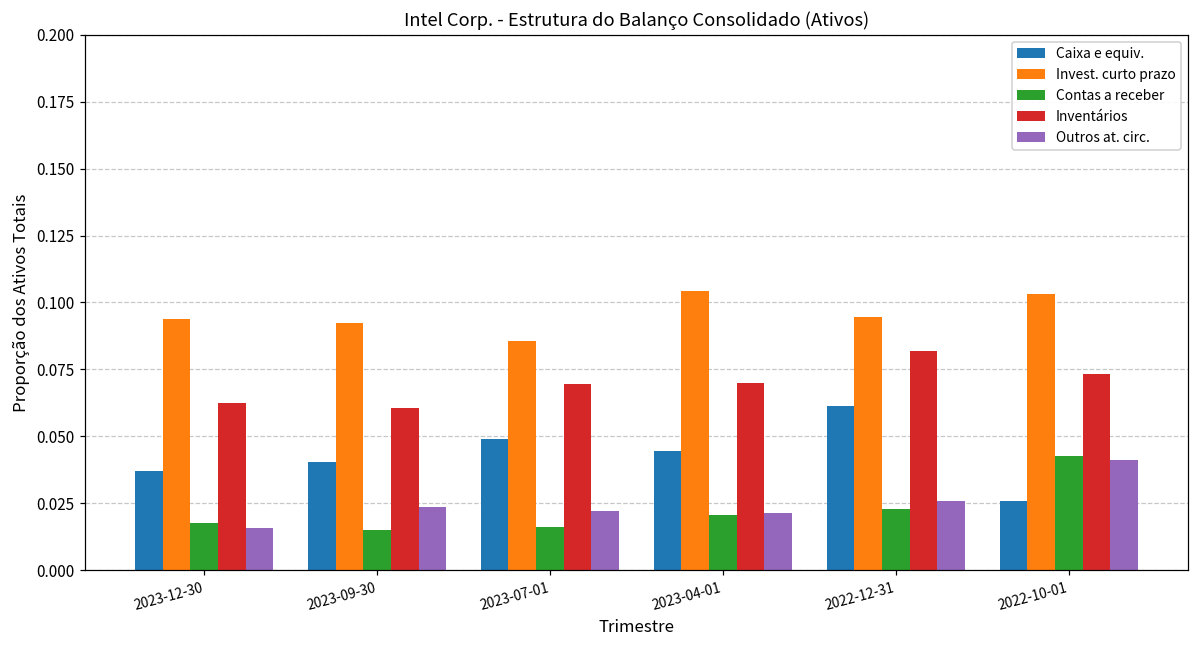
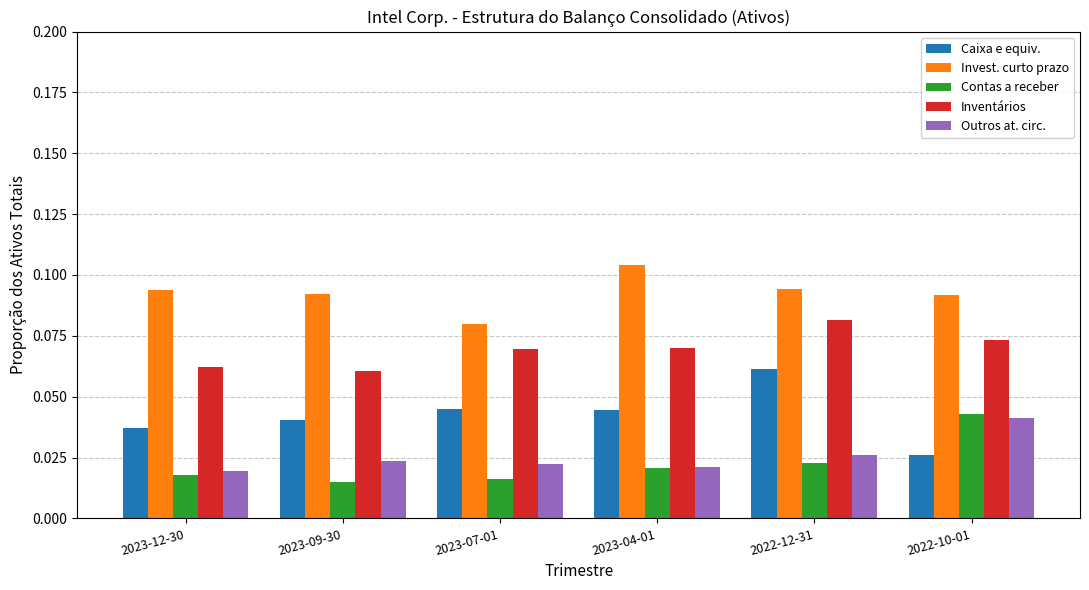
Outros at. circ., 2023-12-30: 0.016 -> 0.019
Caixa e equiv., 2023-07-01: 0.049 -> 0.045
Invest. curto prazo, 2023-07-01: 0.086 -> 0.080
Invest. curto prazo, 2022-10-01: 0.103 -> 0.092
